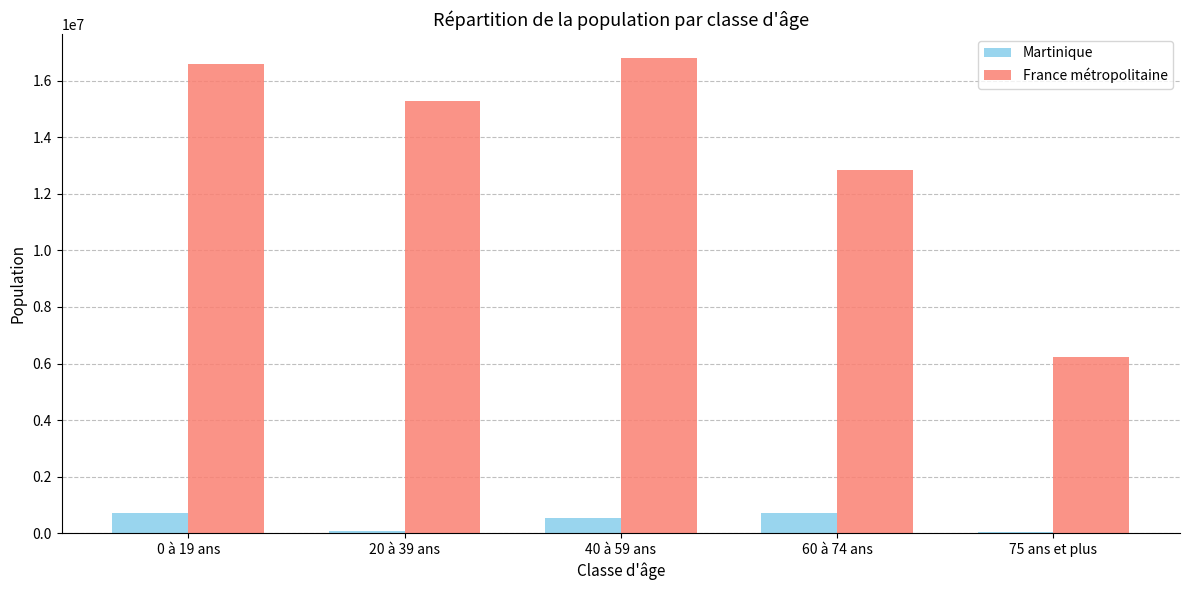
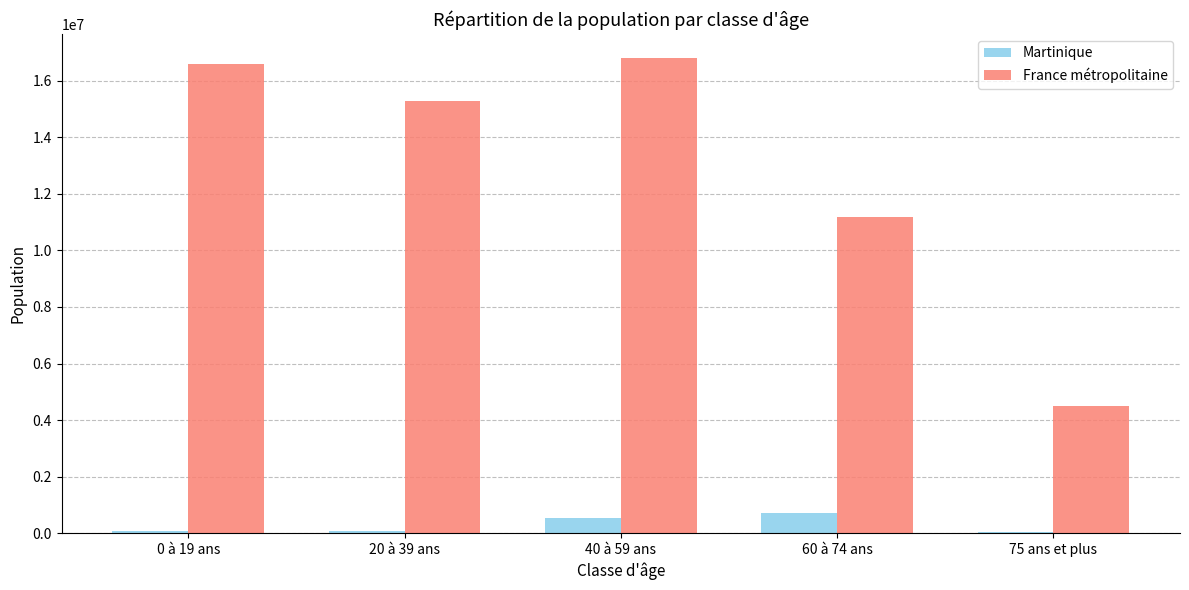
Martinique, 0 à 19 ans: 700000 -> 100000
France métropolitaine, 60 à 74 ans: 12800000 -> 11200000
France métropolitaine, 75 ans et plus: 6200000 -> 4500000
